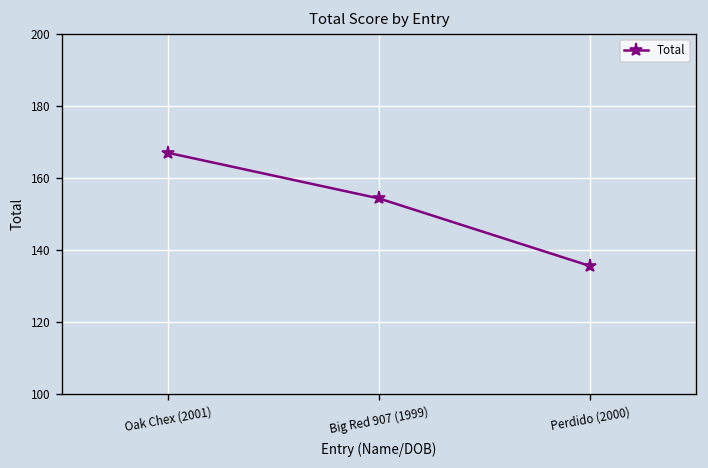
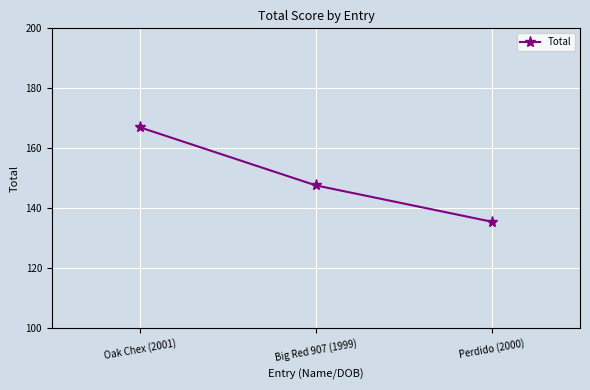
Big Red 907 (1999): 154 -> 148
